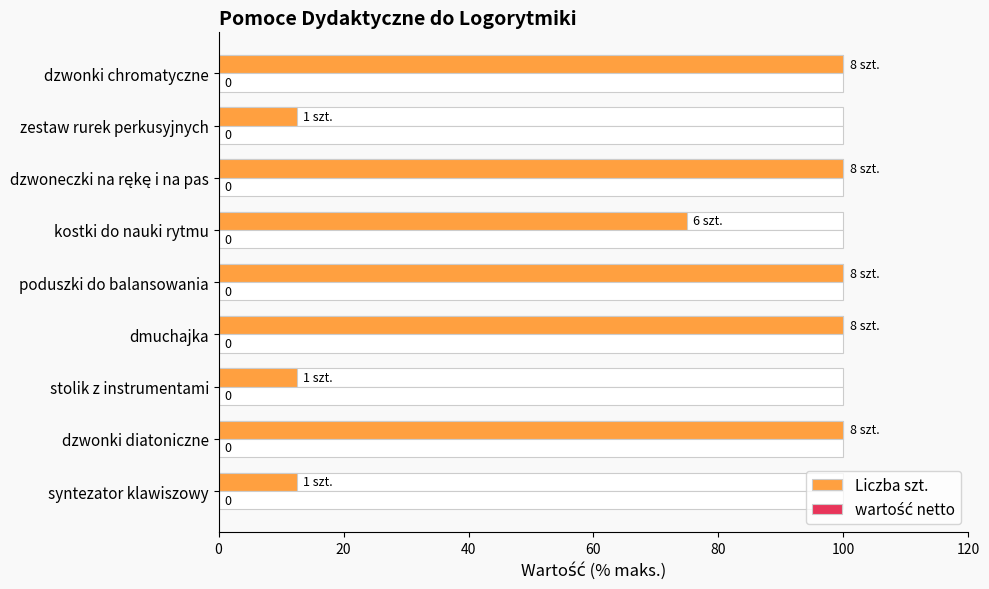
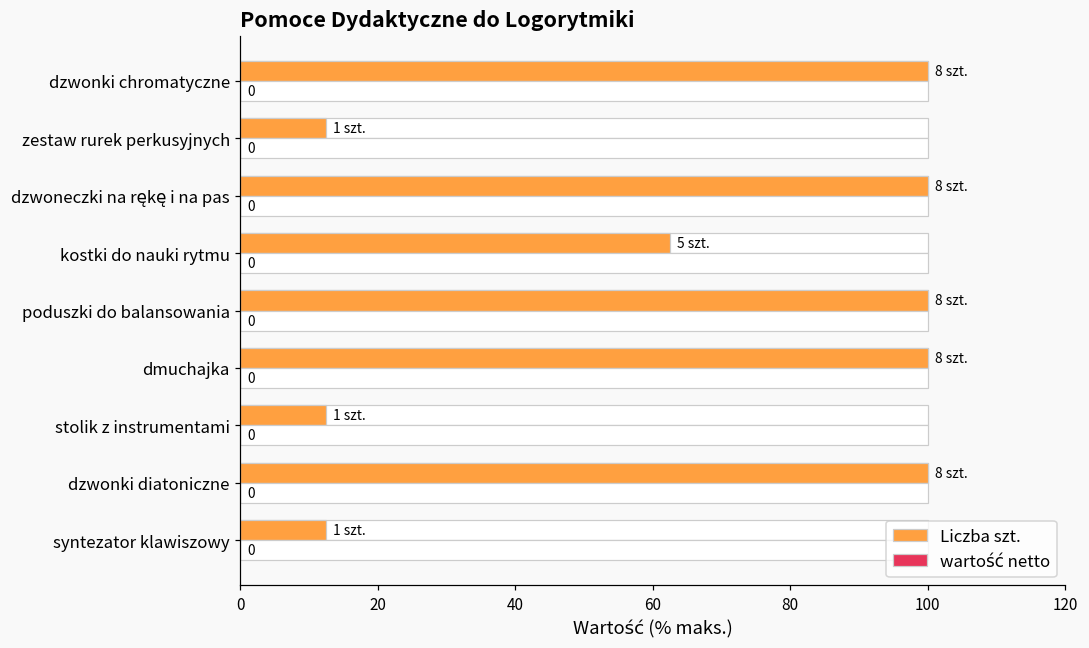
Liczba szt., kostki do nauki rytmu: 6 -> 5
